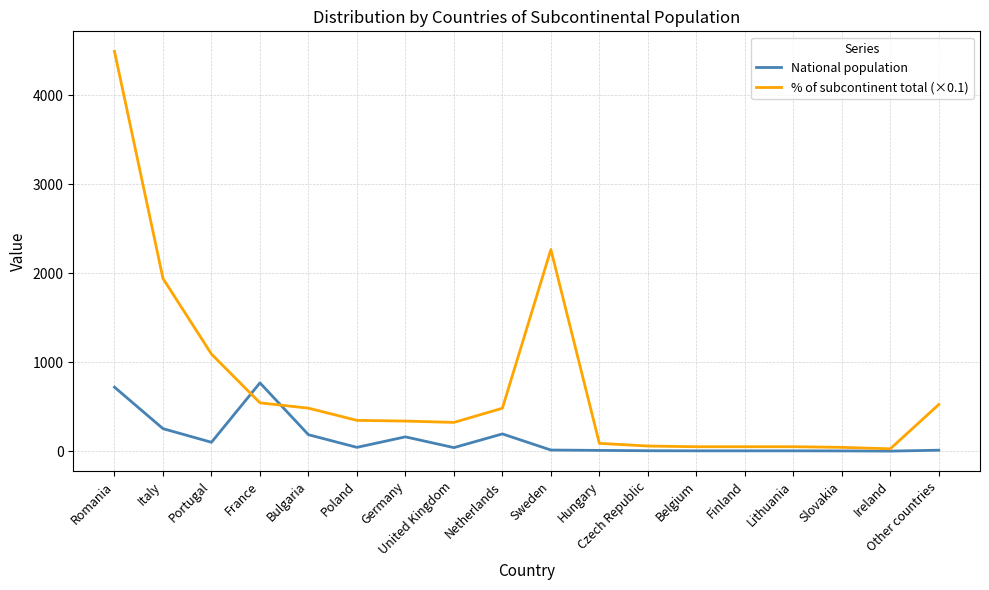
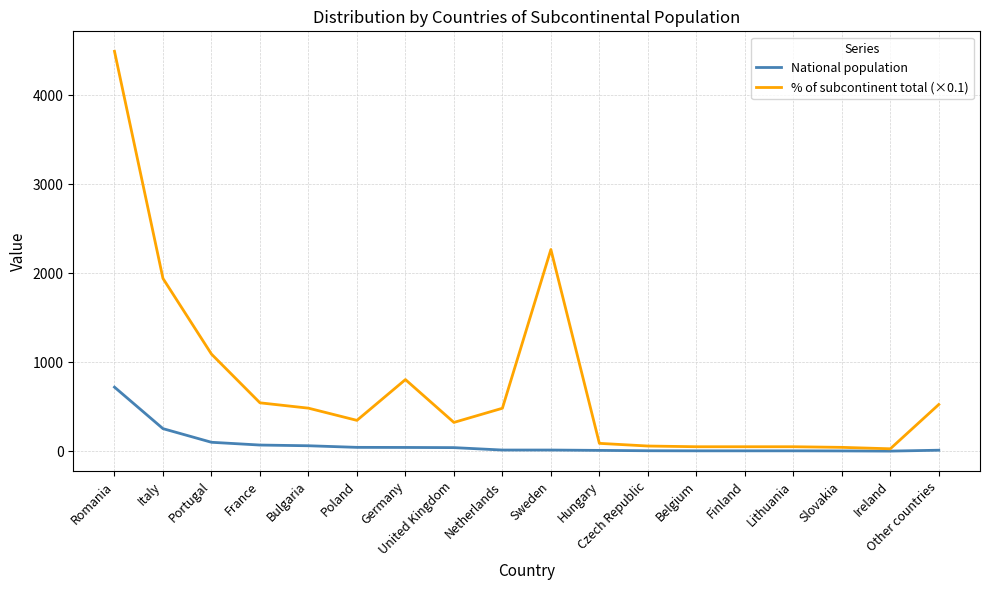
National population, France: 800 -> 100
National population, Bulgaria: 200 -> 100
National population, Germany: 200 -> 0
% of subcontinent total (×0.1), Germany: 300 -> 800
National population, Netherlands: 200 -> 0
